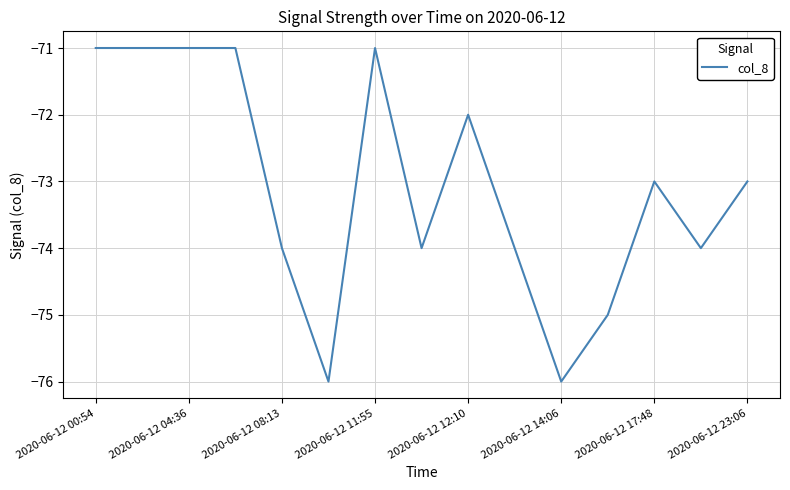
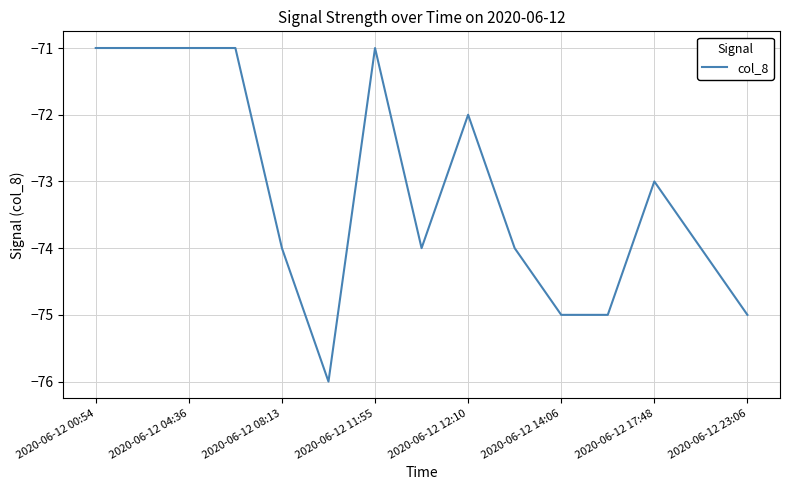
2020-06-12 14:06: -76 -> -75
2020-06-12 23:06: -73 -> -75
